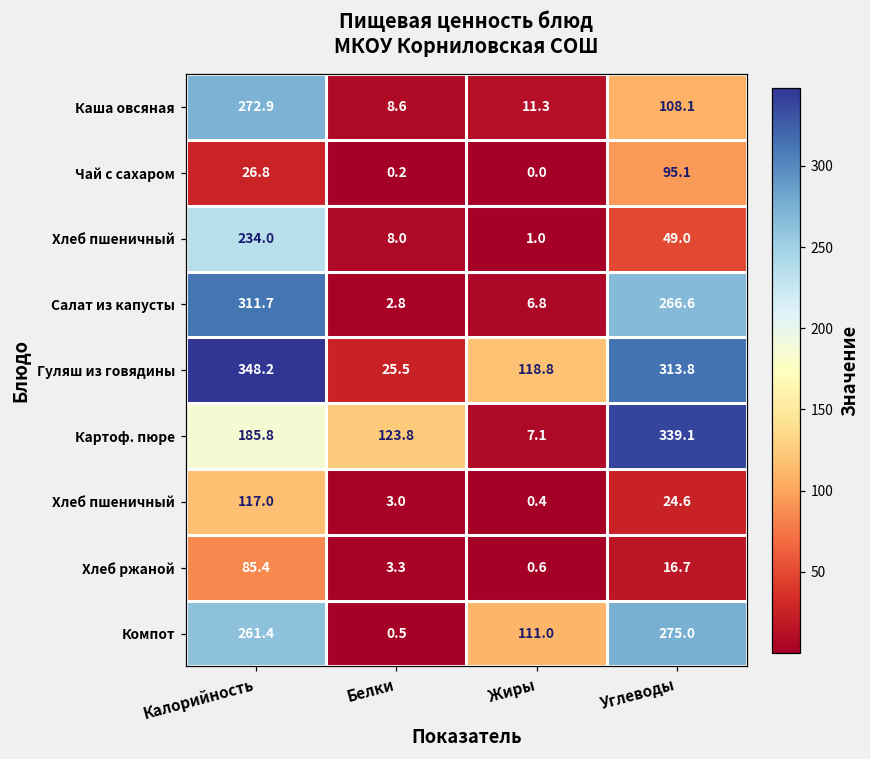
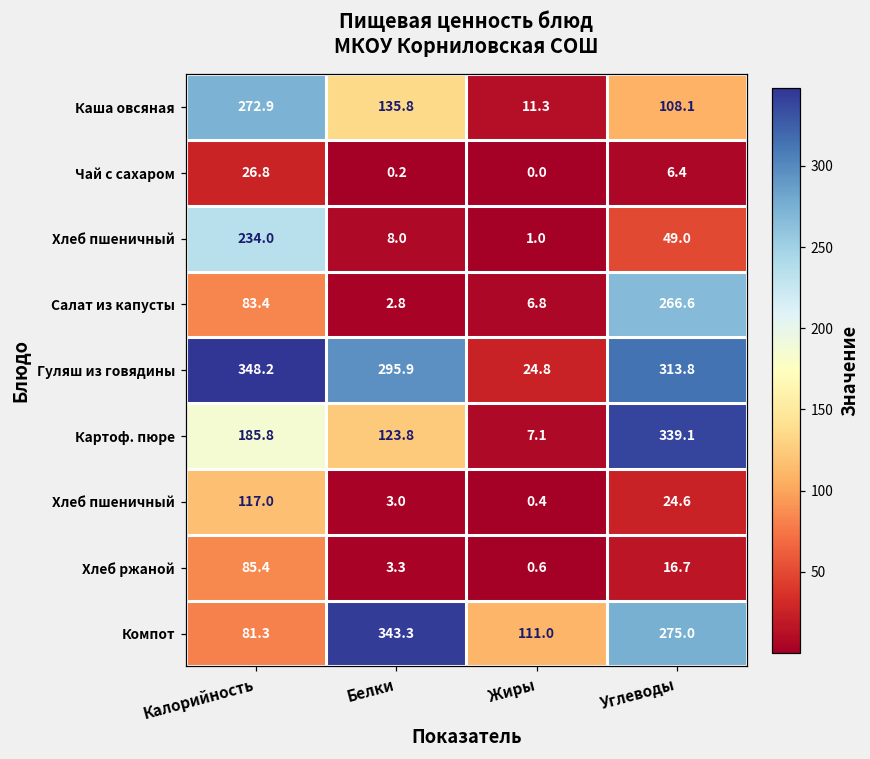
Каша овсяная, Белки: 8.6 -> 135.8
Чай с сахаром, Углеводы: 95.1 -> 6.4
Салат из капусты, Калорийность: 311.7 -> 83.4
Гуляш из говядины, Белки: 25.5 -> 295.9
Гуляш из говядины, Жиры: 118.8 -> 24.8
Компот, Калорийность: 261.4 -> 81.3
Компот, Белки: 0.5 -> 343.3
